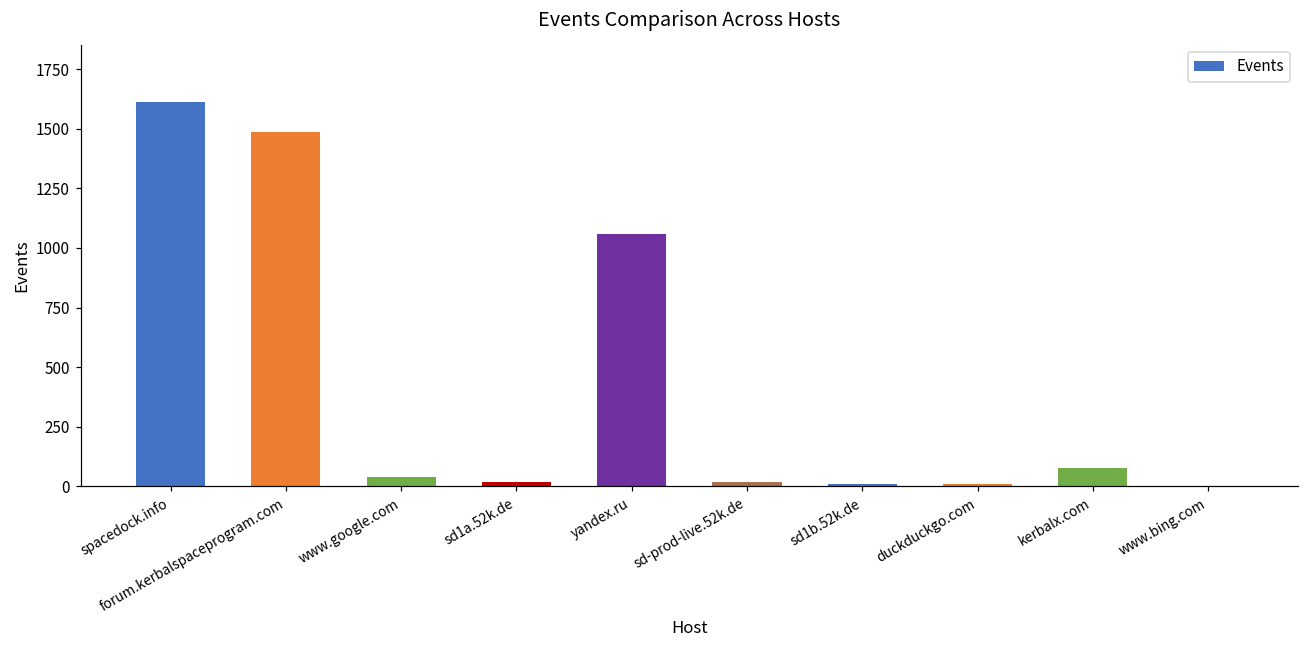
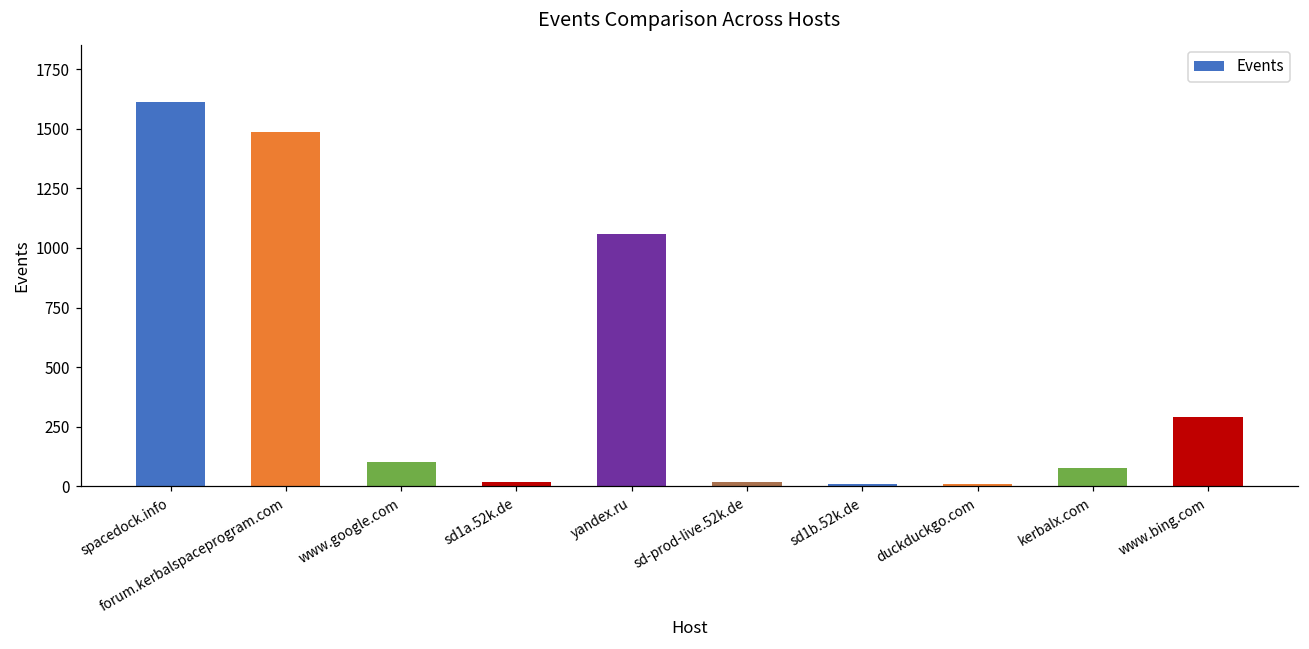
www.google.com: 40 -> 100
www.bing.com: 0 -> 290
